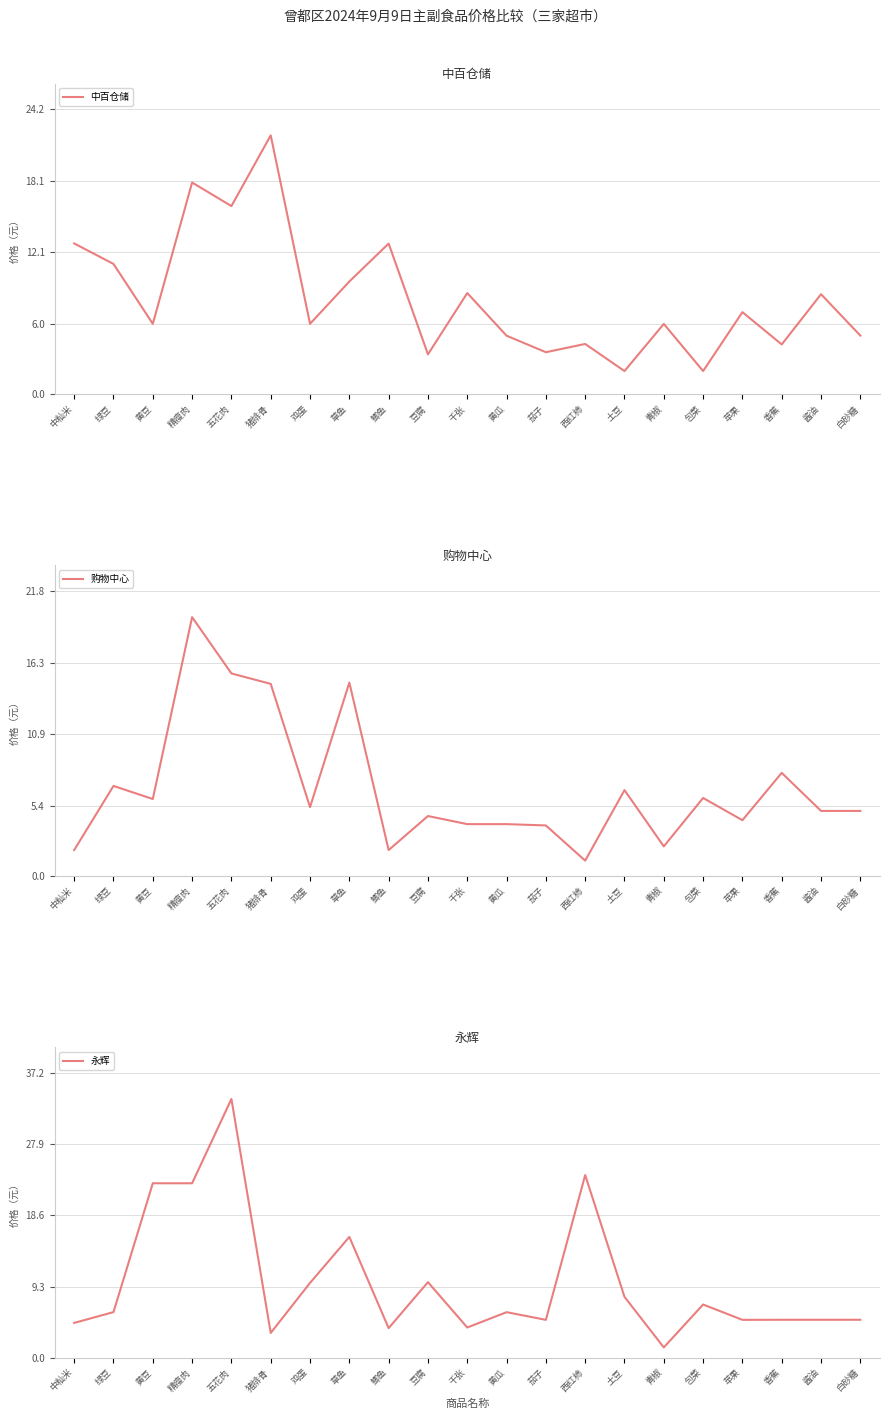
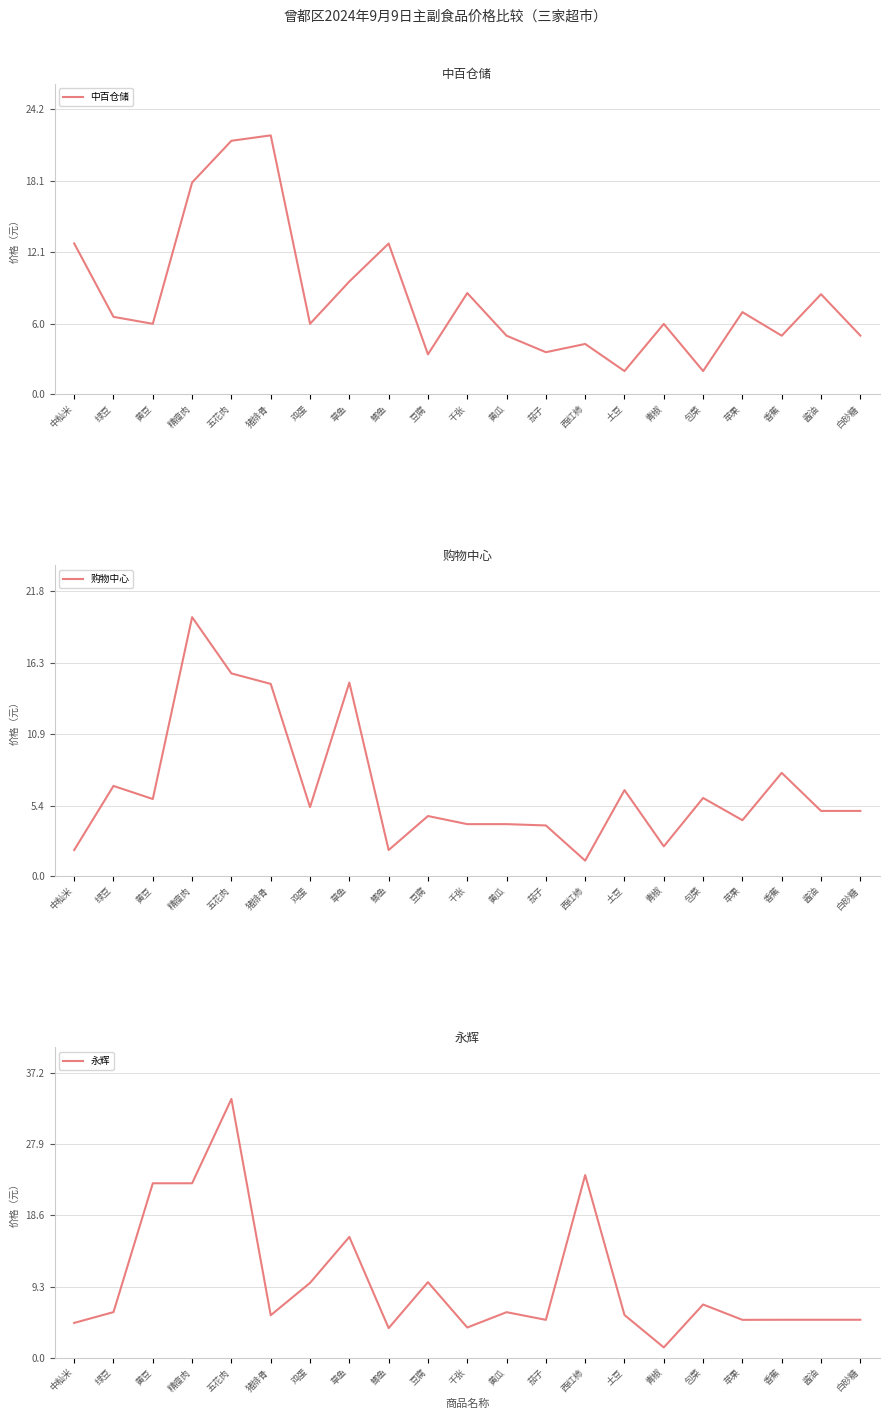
中百仓储, 绿豆: 11.1 -> 6.6
中百仓储, 五花肉: 16.0 -> 21.5
中百仓储, 香蕉: 4.2 -> 5.0
永辉, 猪排骨: 3 -> 6
永辉, 土豆: 8 -> 6
